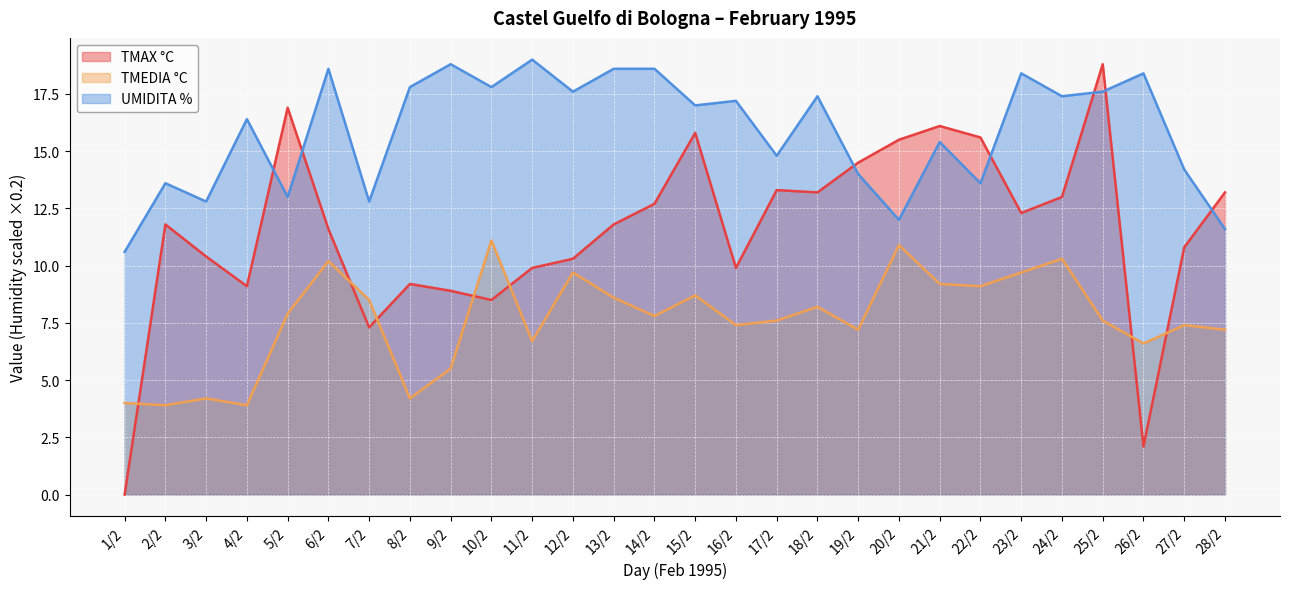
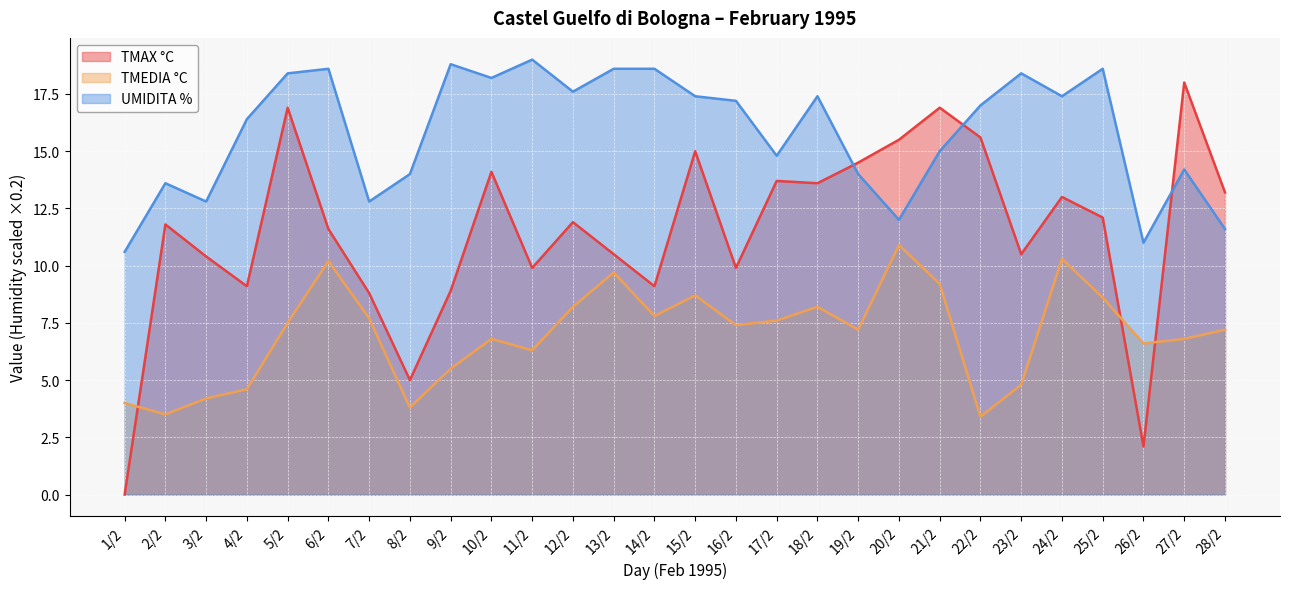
TMEDIA °C, 2/2: 3.9 -> 3.5
TMEDIA °C, 4/2: 3.9 -> 4.6
TMEDIA °C, 5/2: 7.9 -> 7.5
UMIDITA %, 5/2: 13.0 -> 18.4
TMAX °C, 7/2: 7.3 -> 8.8
TMEDIA °C, 7/2: 8.5 -> 7.7
TMAX °C, 8/2: 9.2 -> 5.0
TMEDIA °C, 8/2: 4.2 -> 3.8
UMIDITA %, 8/2: 17.8 -> 14.0
TMAX °C, 10/2: 8.5 -> 14.1
TMEDIA °C, 10/2: 11.1 -> 6.8
UMIDITA %, 10/2: 17.8 -> 18.2
TMEDIA °C, 11/2: 6.7 -> 6.3
TMAX °C, 12/2: 10.3 -> 11.9
TMEDIA °C, 12/2: 9.7 -> 8.2
TMAX °C, 13/2: 11.8 -> 10.5
TMEDIA °C, 13/2: 8.6 -> 9.7
TMAX °C, 14/2: 12.7 -> 9.1
TMAX °C, 15/2: 15.8 -> 15.0
UMIDITA %, 15/2: 17.0 -> 17.4
TMAX °C, 17/2: 13.3 -> 13.7
TMAX °C, 18/2: 13.2 -> 13.6
TMAX °C, 21/2: 16.1 -> 16.9
UMIDITA %, 21/2: 15.4 -> 15.0
TMEDIA °C, 22/2: 9.1 -> 3.4
UMIDITA %, 22/2: 13.6 -> 17.0
TMAX °C, 23/2: 12.3 -> 10.5
TMEDIA °C, 23/2: 9.7 -> 4.8
TMAX °C, 25/2: 18.8 -> 12.1
TMEDIA °C, 25/2: 7.6 -> 8.6
UMIDITA %, 25/2: 17.6 -> 18.6
UMIDITA %, 26/2: 18.4 -> 11.0
TMAX °C, 27/2: 10.8 -> 18.0
TMEDIA °C, 27/2: 7.4 -> 6.8
